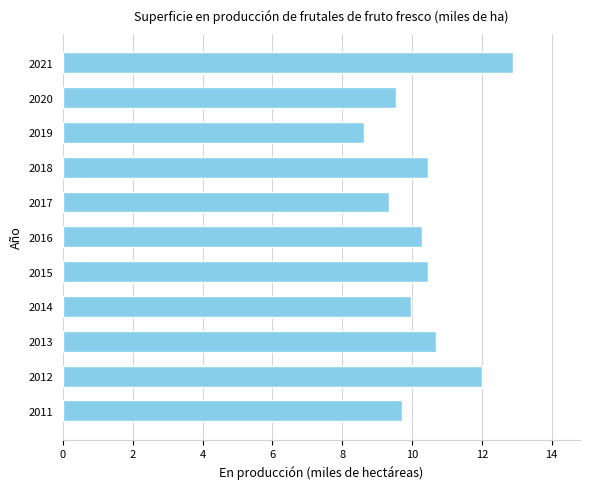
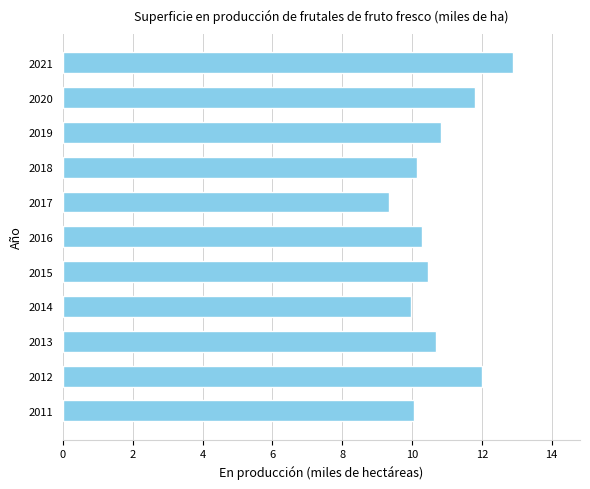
2020: 9.5 -> 11.8
2019: 8.6 -> 10.8
2018: 10.5 -> 10.1
2011: 9.7 -> 10.1
